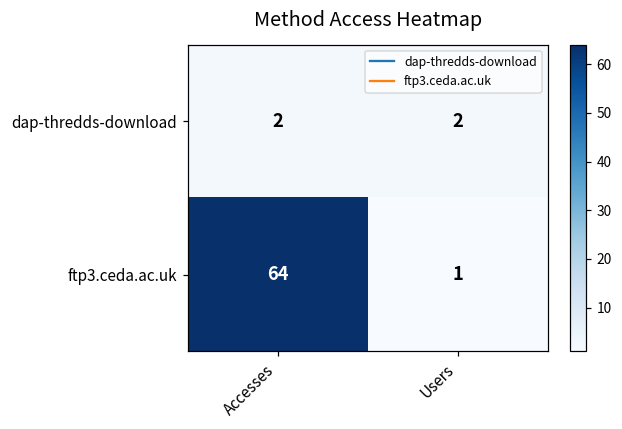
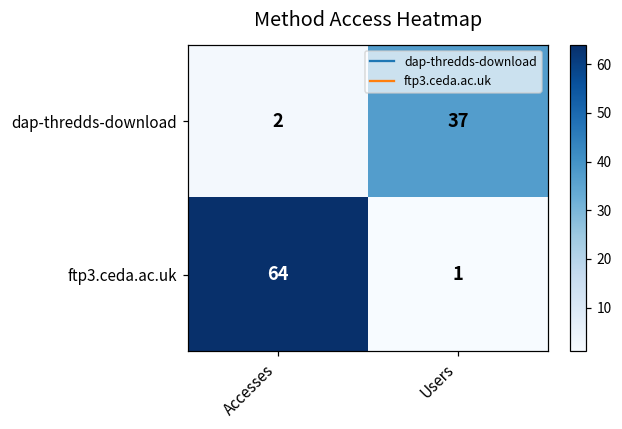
dap-thredds-download, Users: 2 -> 37
